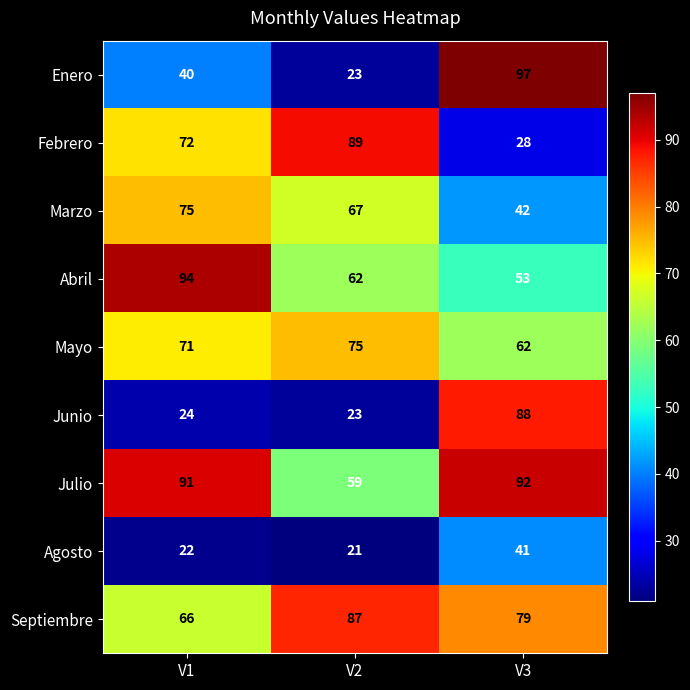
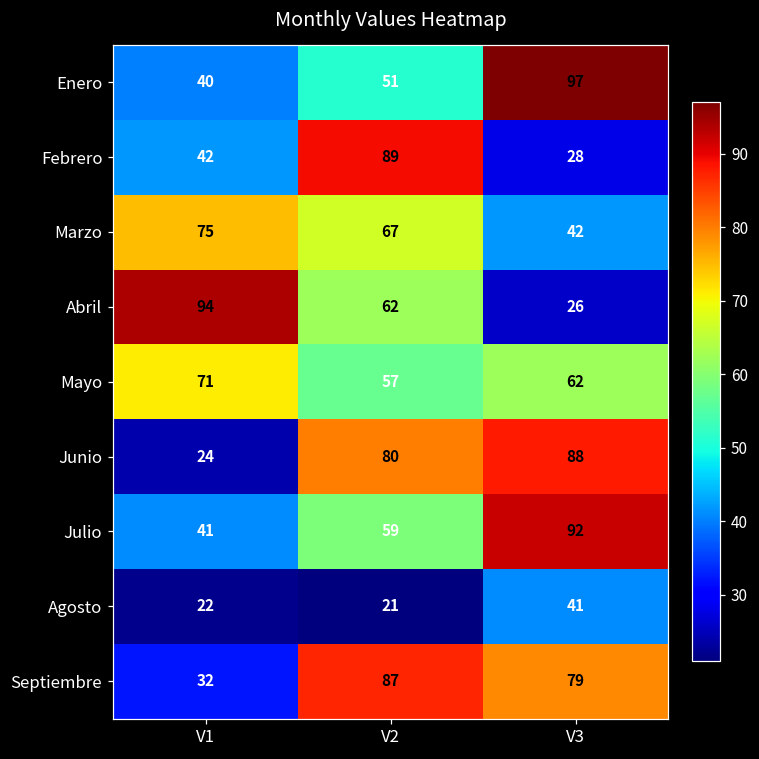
Enero, V2: 23 -> 51
Febrero, V1: 72 -> 42
Abril, V3: 53 -> 26
Mayo, V2: 75 -> 57
Junio, V2: 23 -> 80
Julio, V1: 91 -> 41
Septiembre, V1: 66 -> 32
